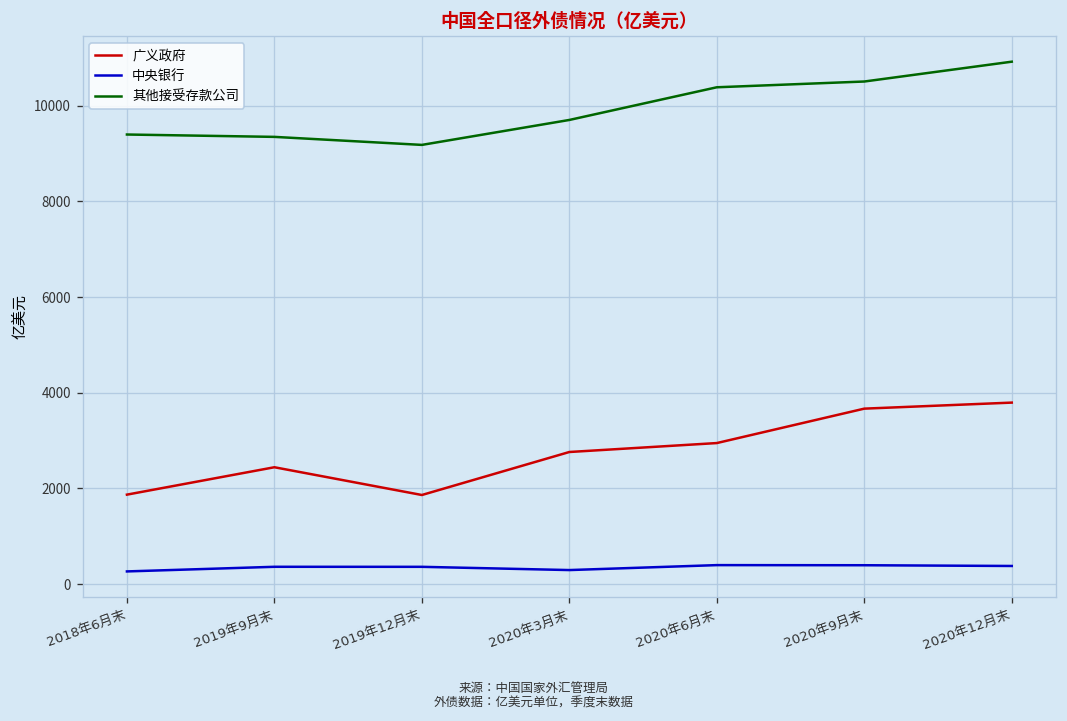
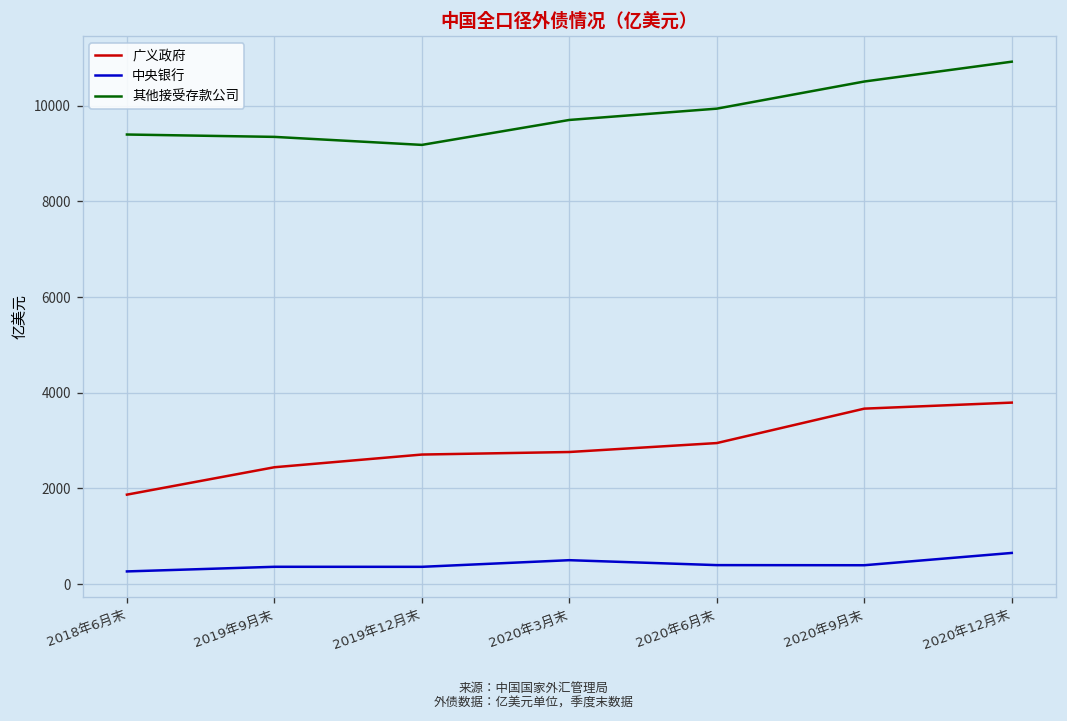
广义政府, 2019年12月末: 1900 -> 2700
中央银行, 2020年3月末: 300 -> 500
其他接受存款公司, 2020年6月末: 10400 -> 9900
中央银行, 2020年12月末: 400 -> 700
